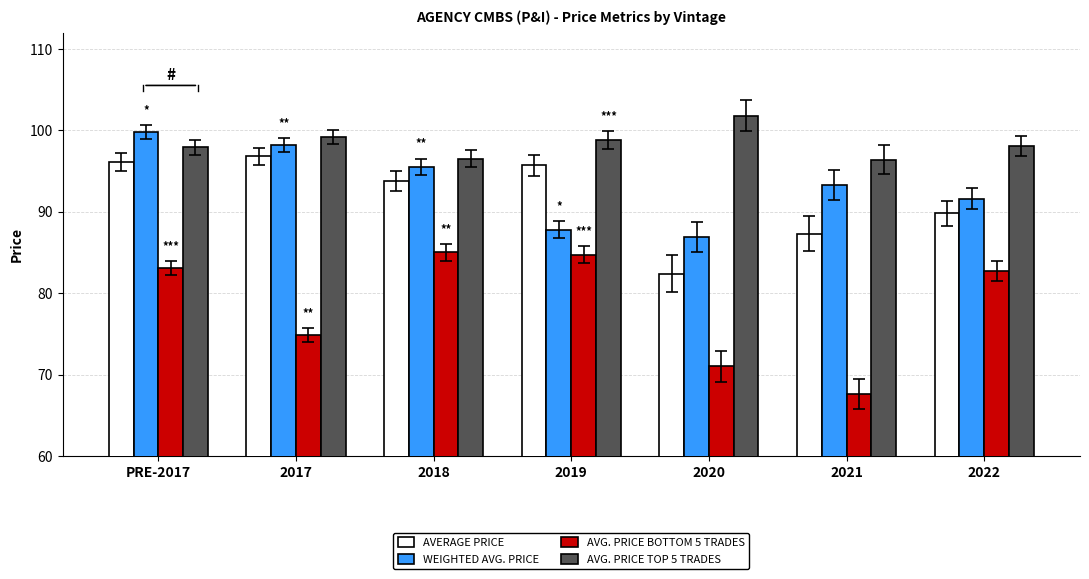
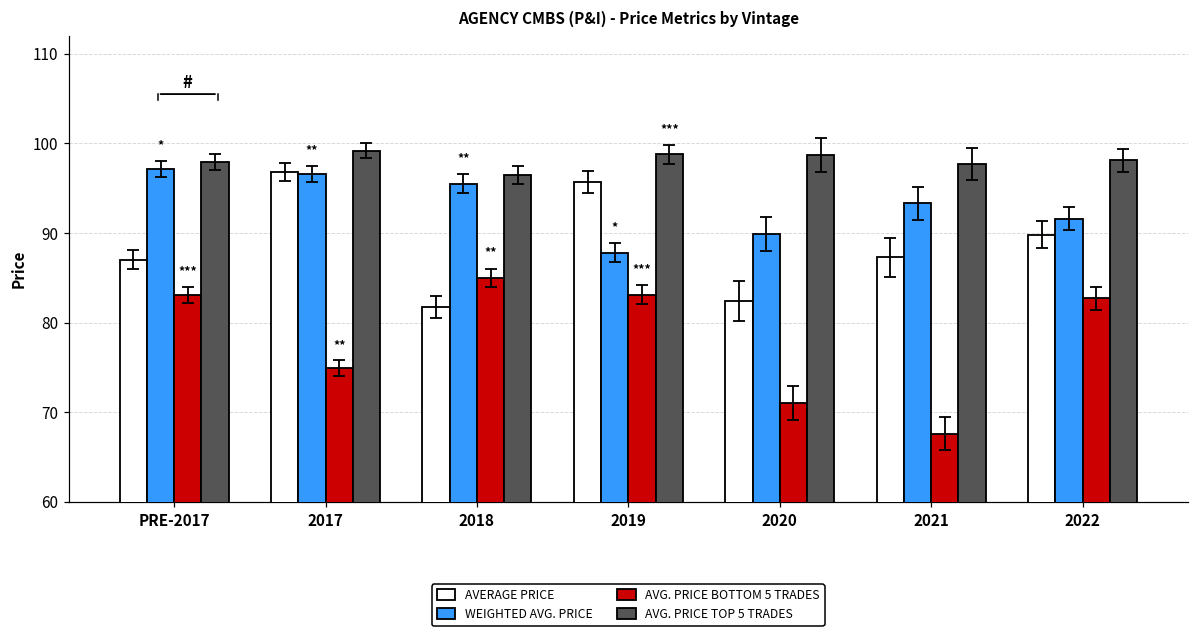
AVERAGE PRICE, PRE-2017: 96 -> 87
WEIGHTED AVG. PRICE, PRE-2017: 100 -> 97
WEIGHTED AVG. PRICE, 2017: 98 -> 97
AVERAGE PRICE, 2018: 94 -> 82
AVG. PRICE BOTTOM 5 TRADES, 2019: 85 -> 83
WEIGHTED AVG. PRICE, 2020: 87 -> 90
AVG. PRICE TOP 5 TRADES, 2020: 102 -> 99
AVG. PRICE TOP 5 TRADES, 2021: 96 -> 98
